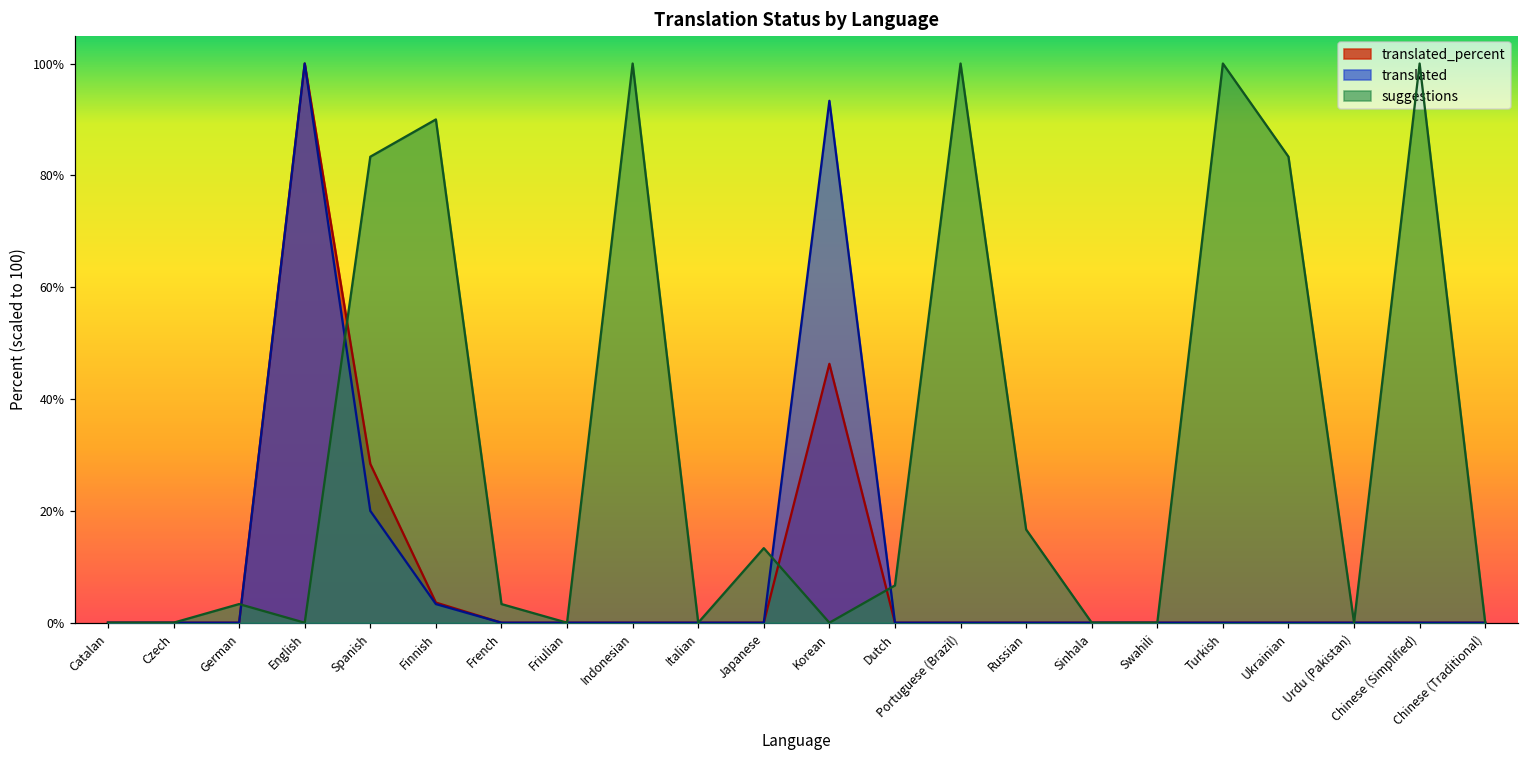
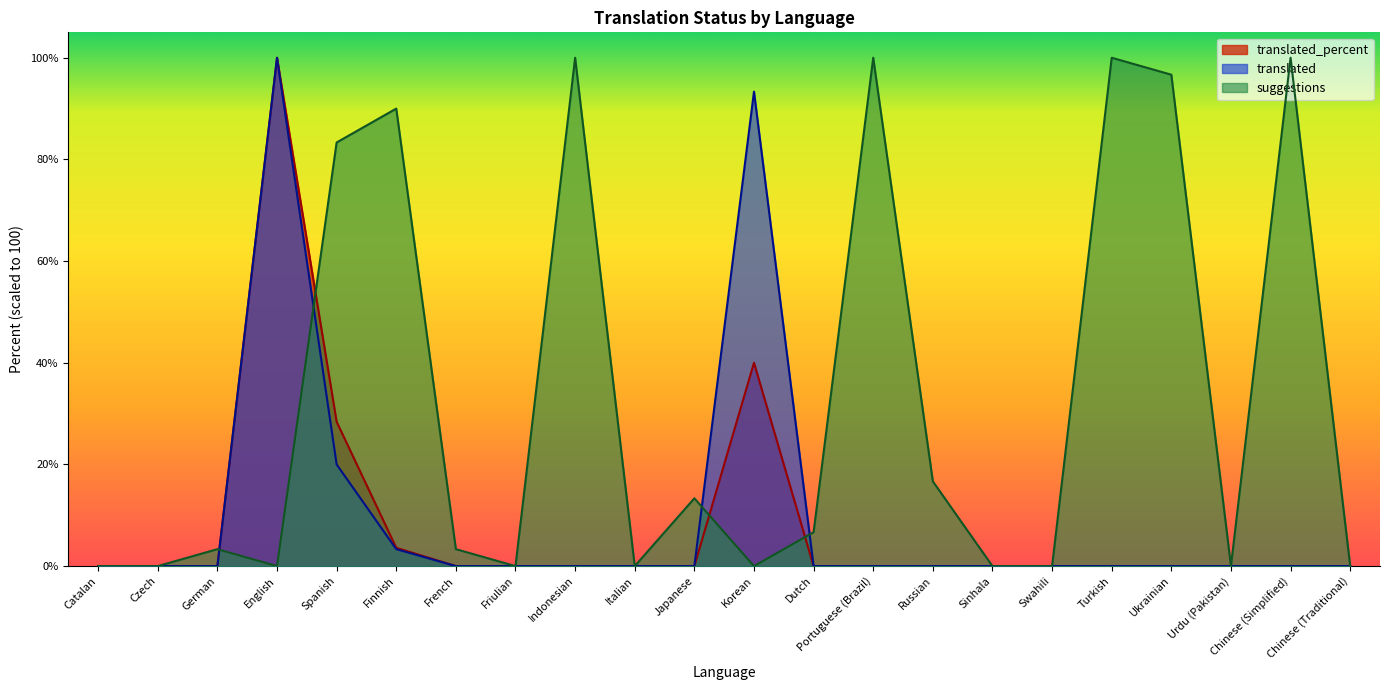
translated_percent, Korean: 46% -> 40%
suggestions, Ukrainian: 83% -> 97%
